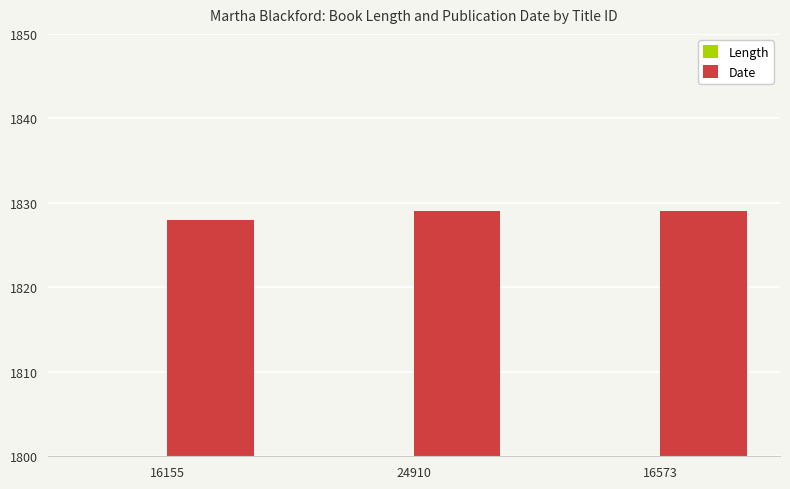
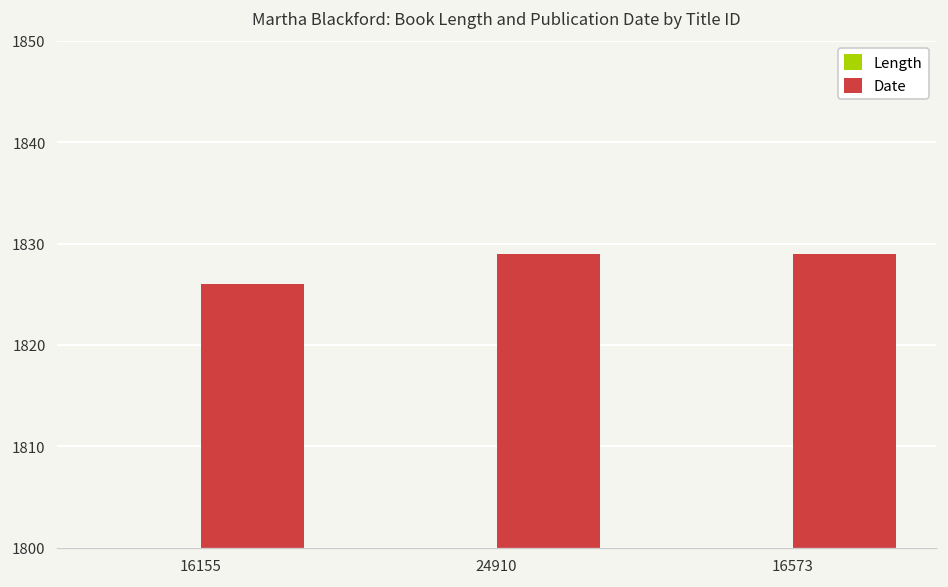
Date, 16155: 1828 -> 1826
